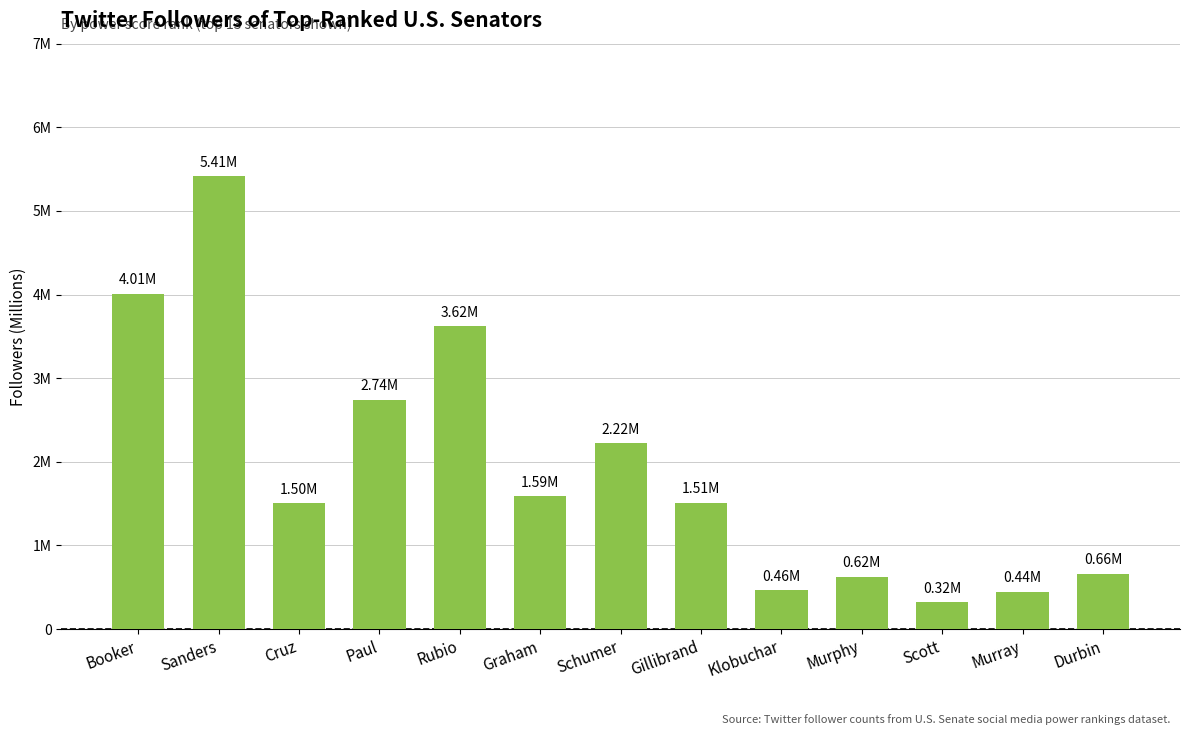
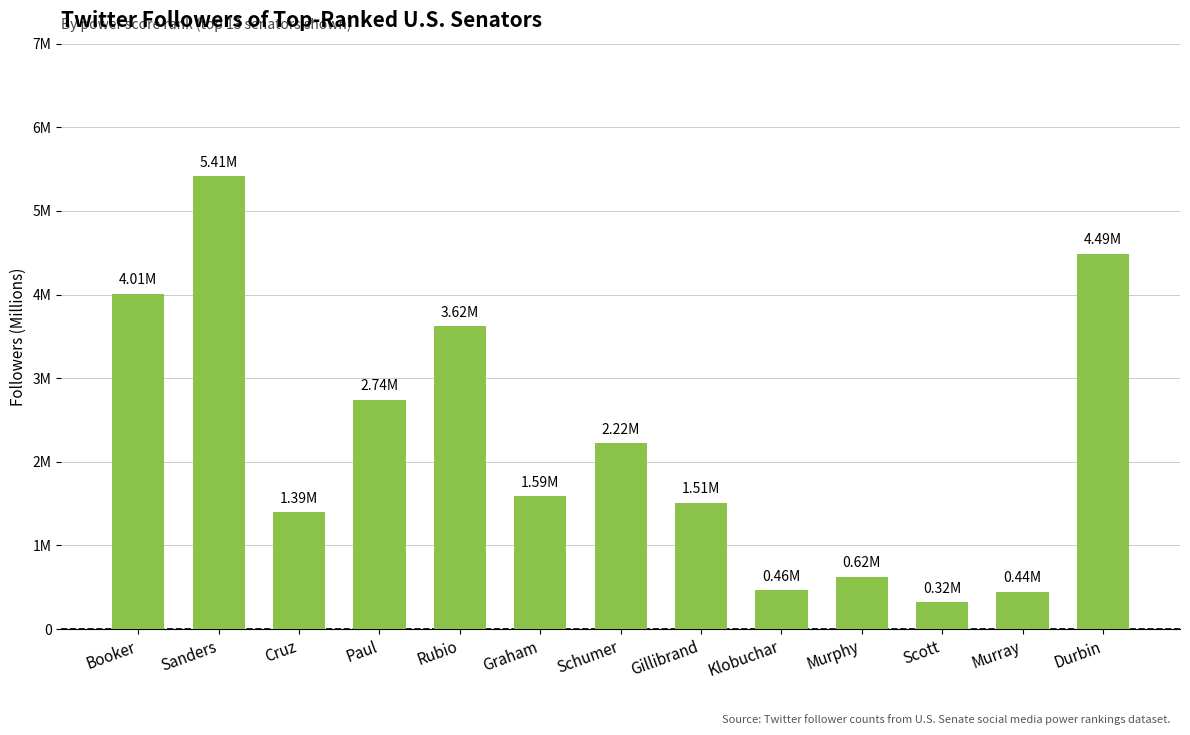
Cruz: 1.50M -> 1.39M
Durbin: 0.66M -> 4.49M
